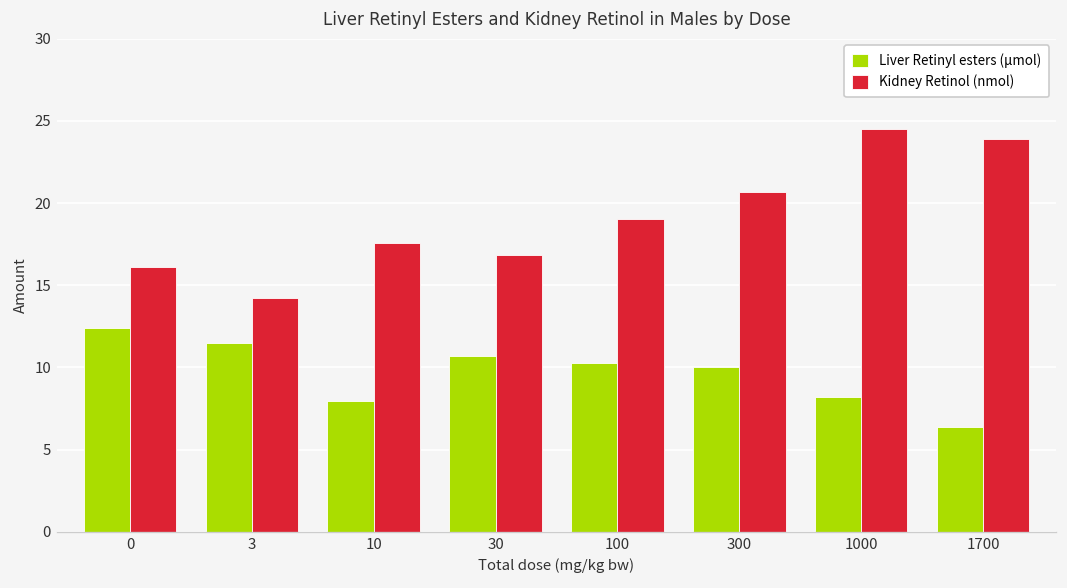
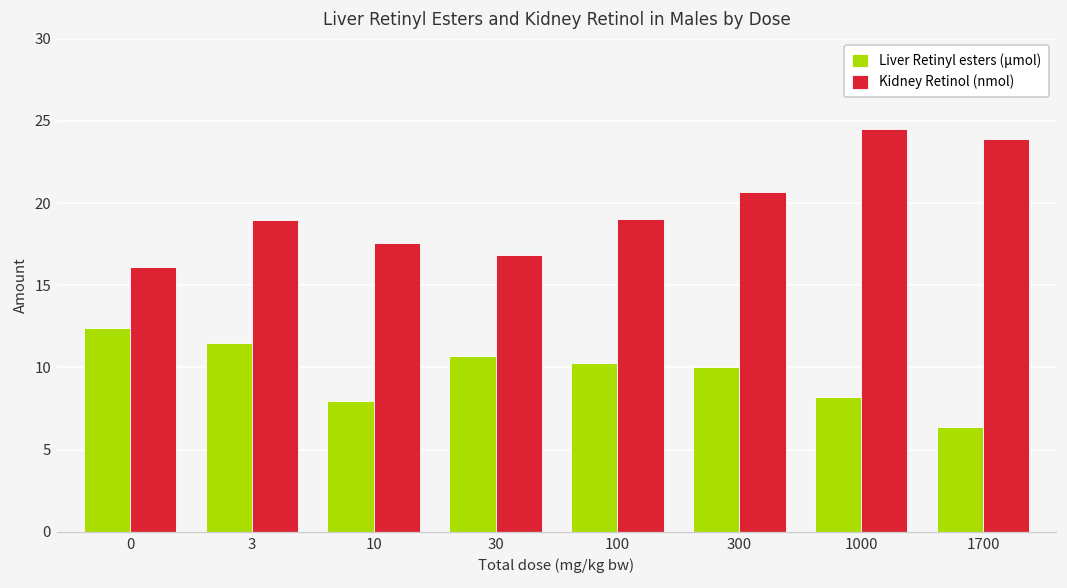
Kidney Retinol (nmol), 3: 14.2 -> 18.9
